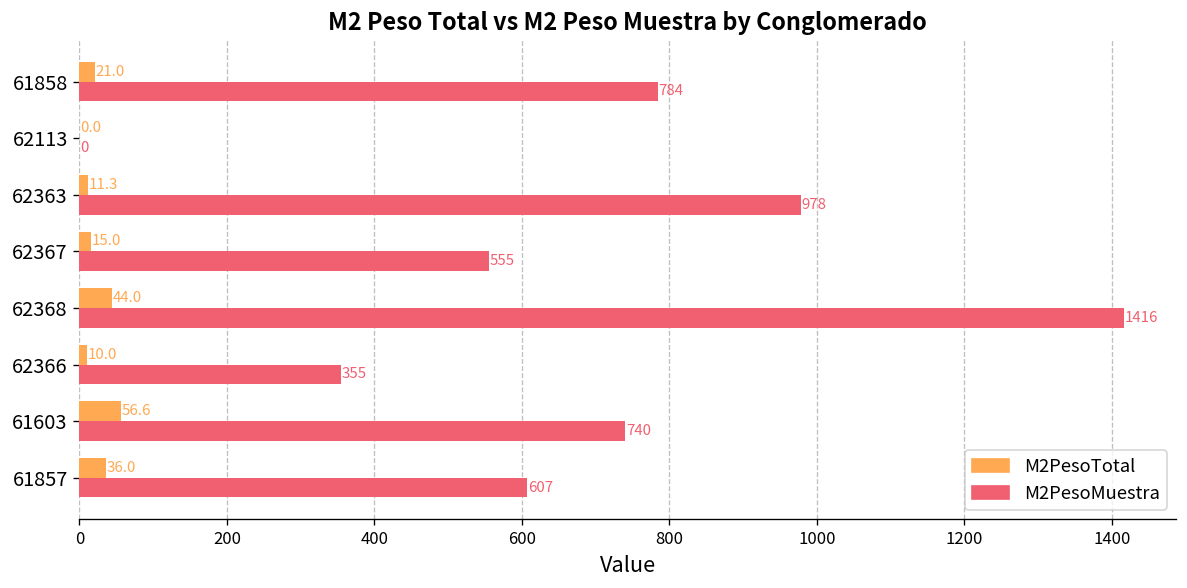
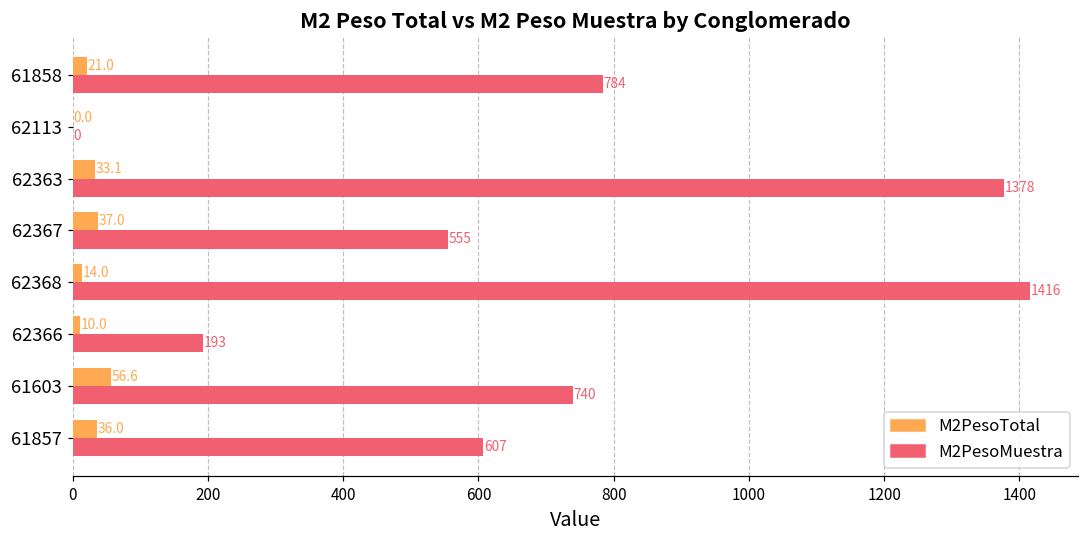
M2PesoTotal, 62363: 11.3 -> 33.1
M2PesoMuestra, 62363: 978 -> 1378
M2PesoTotal, 62367: 15.0 -> 37.0
M2PesoTotal, 62368: 44.0 -> 14.0
M2PesoMuestra, 62366: 355 -> 193
